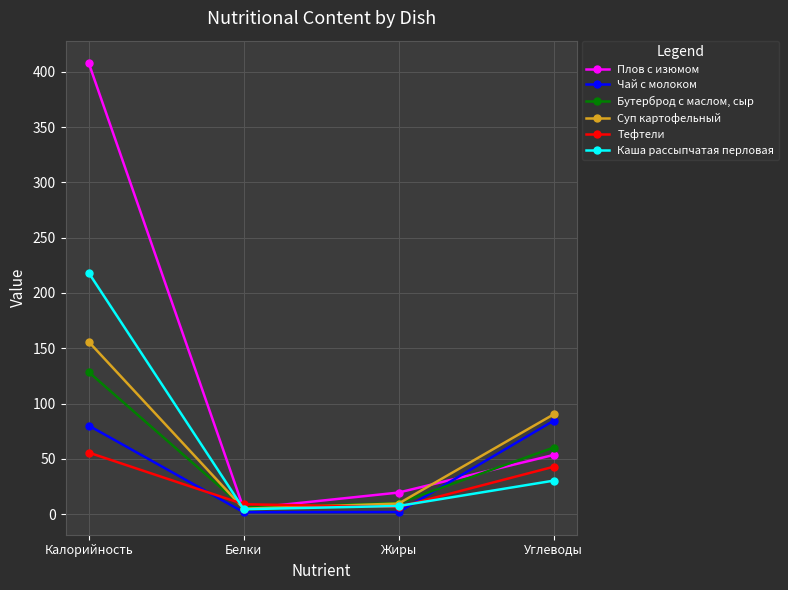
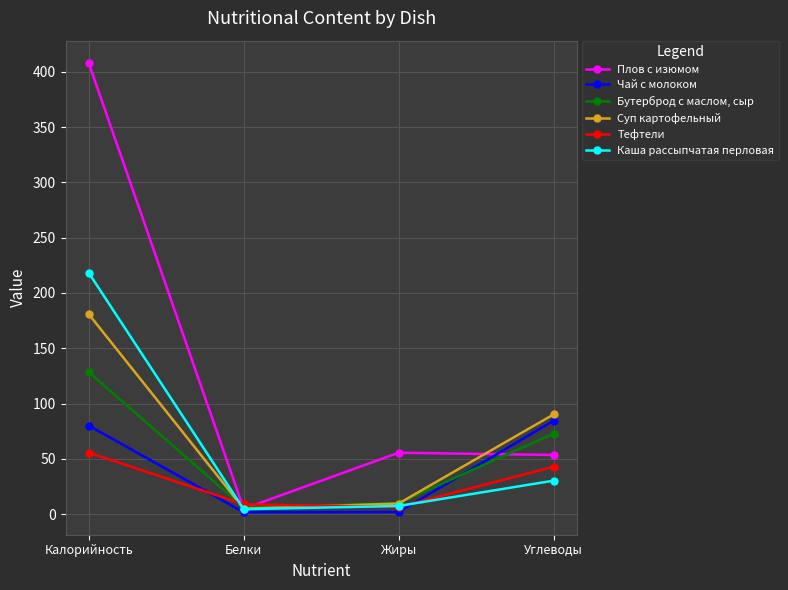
Суп картофельный, Калорийность: 156 -> 181
Плов с изюмом, Жиры: 19 -> 55
Бутерброд с маслом, сыр, Углеводы: 60 -> 73
